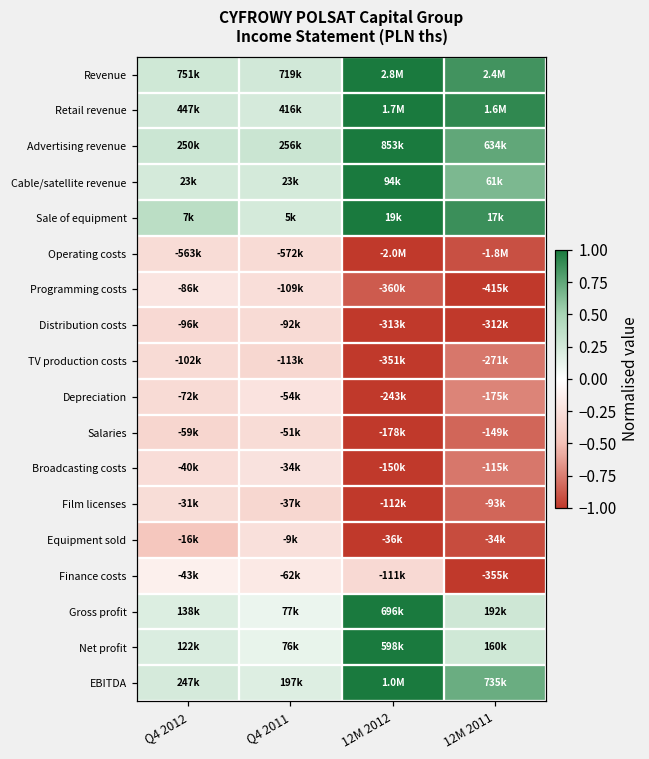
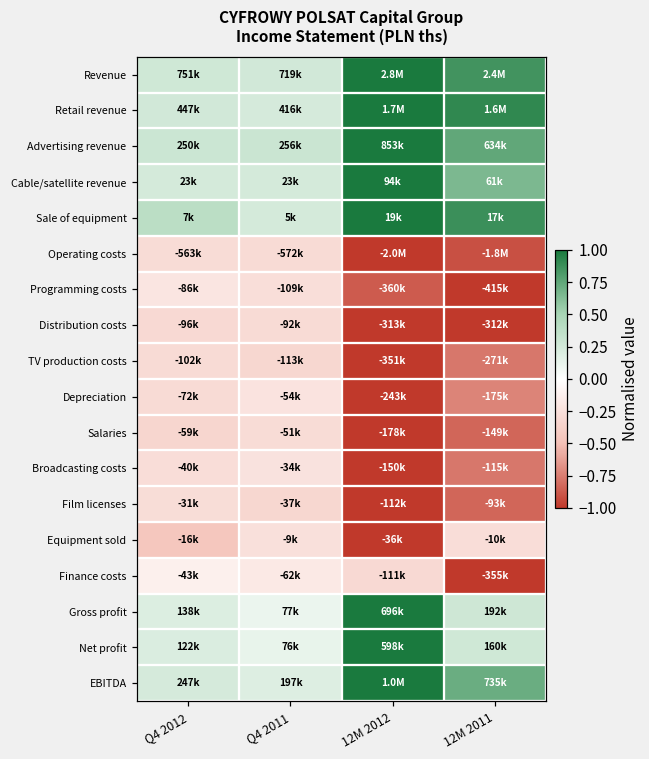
Equipment sold, 12M 2011: -34k -> -10k
